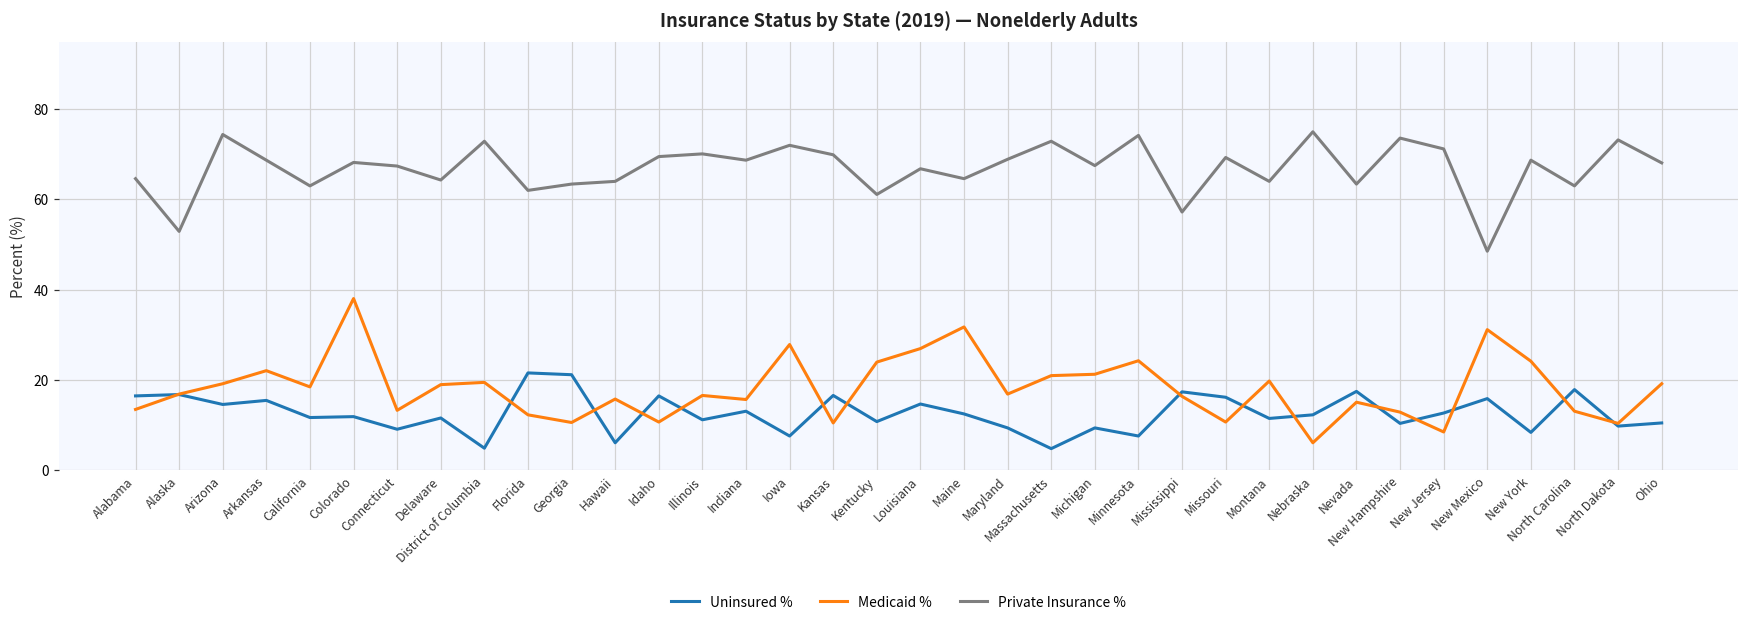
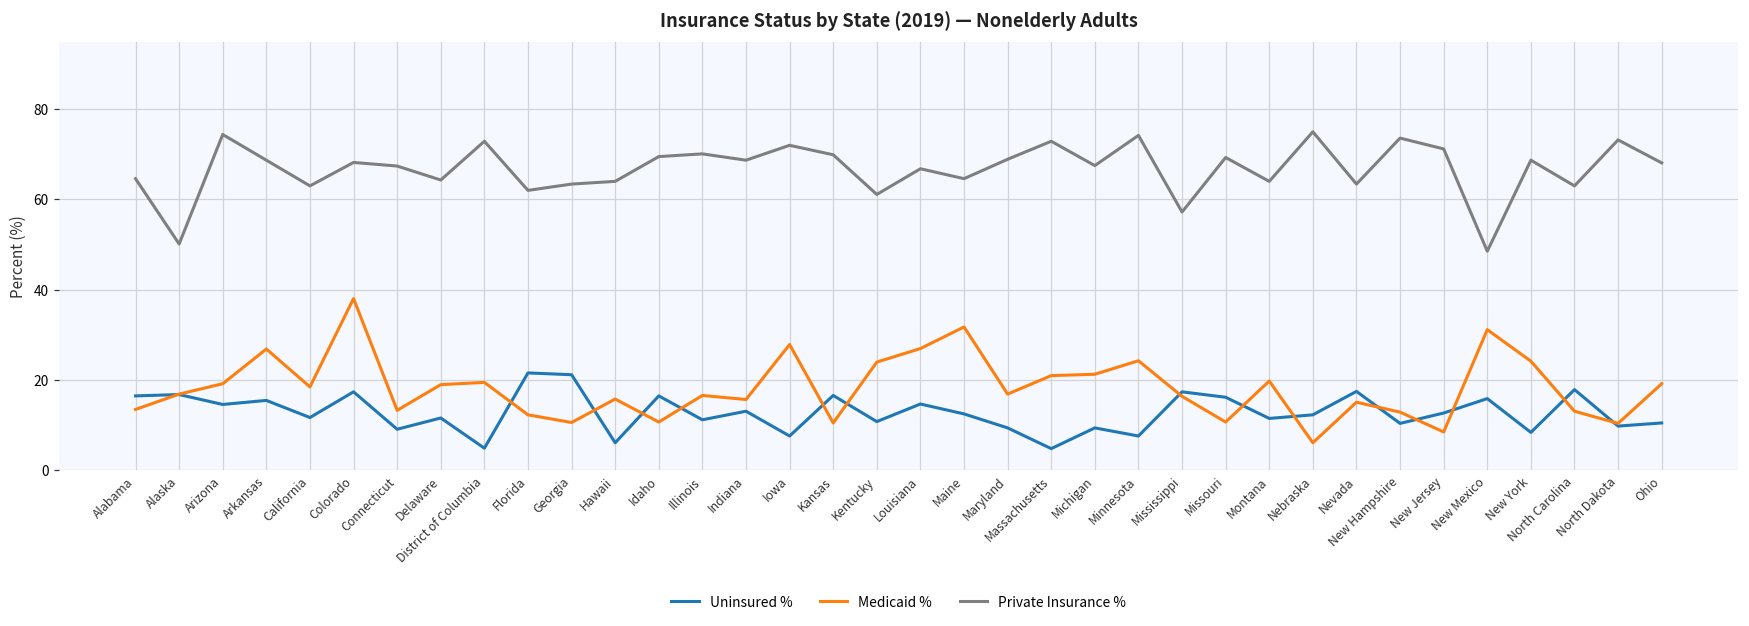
Private Insurance %, Alaska: 53 -> 50
Medicaid %, Arkansas: 22 -> 27
Uninsured %, Colorado: 12 -> 17
